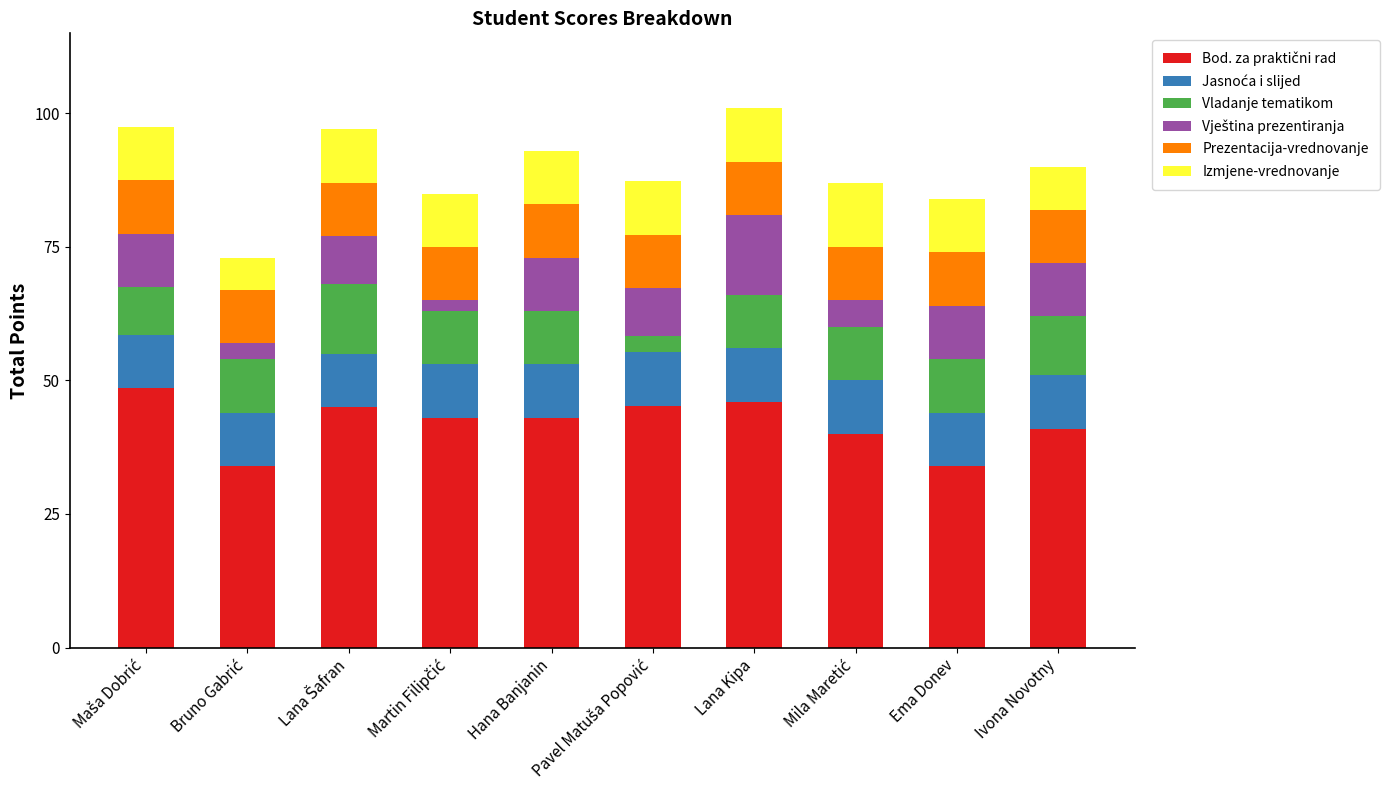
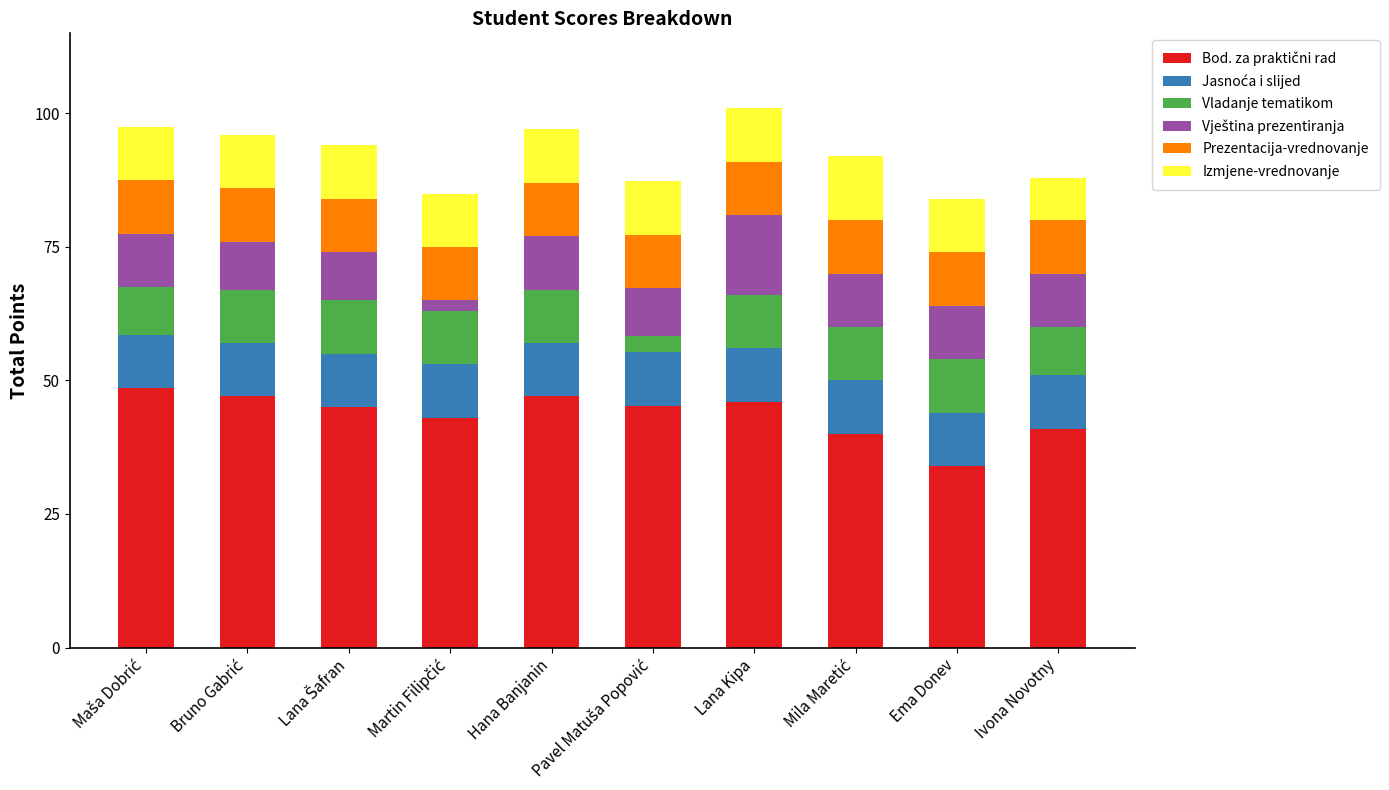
Bod. za praktični rad, Bruno Gabrić: 34 -> 47
Vještina prezentiranja, Bruno Gabrić: 3 -> 9
Izmjene-vrednovanje, Bruno Gabrić: 6 -> 10
Vladanje tematikom, Lana Šafran: 13 -> 10
Bod. za praktični rad, Hana Banjanin: 43 -> 47
Vještina prezentiranja, Mila Maretić: 5 -> 10
Vladanje tematikom, Ivona Novotny: 11 -> 9
